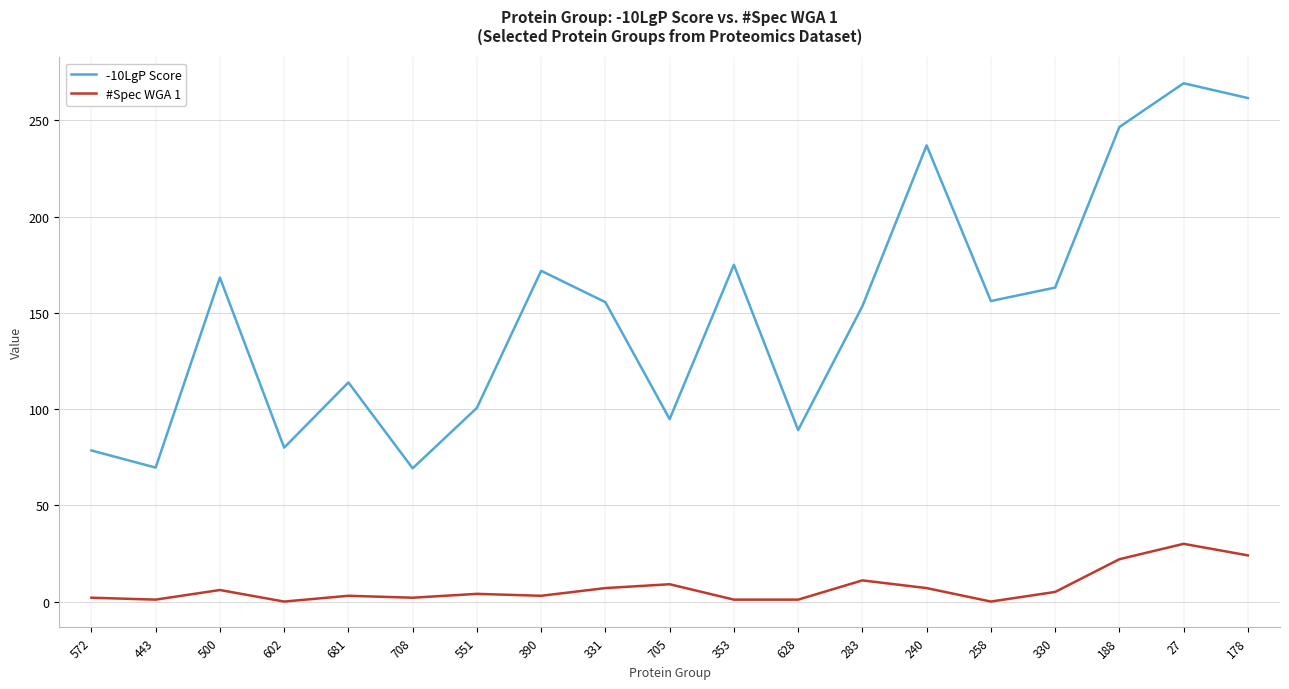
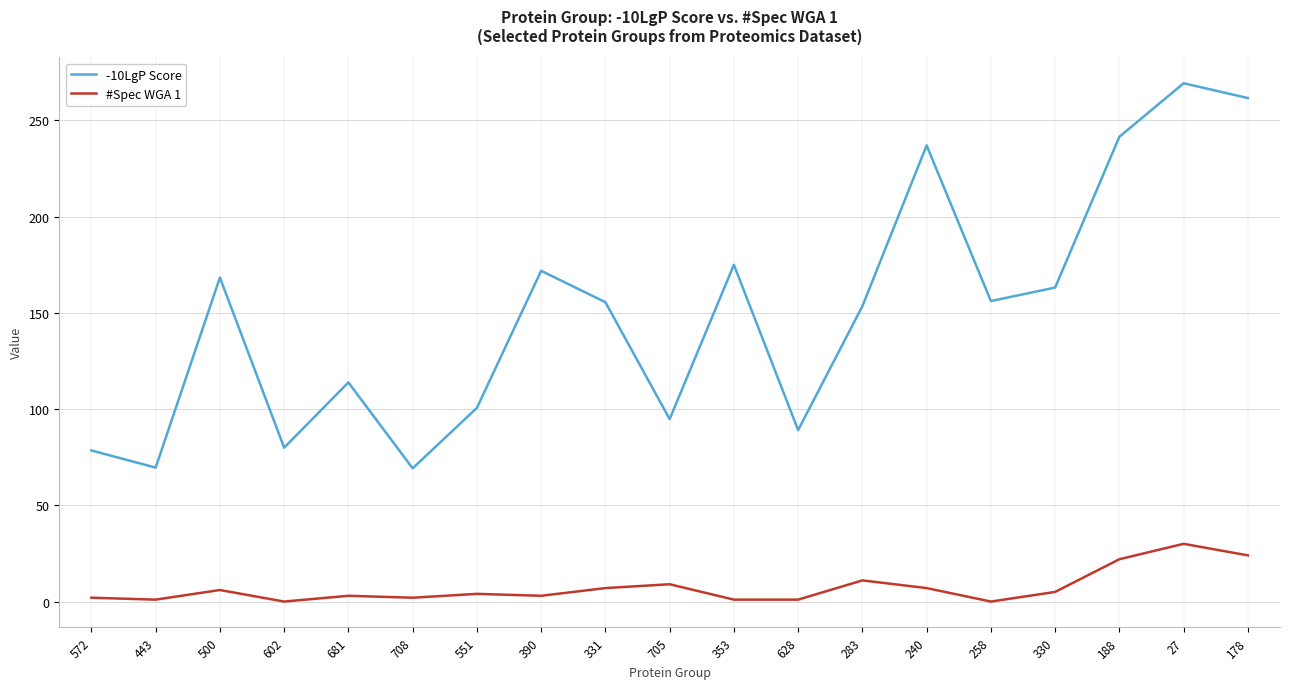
-10LgP Score, 188: 247 -> 242
